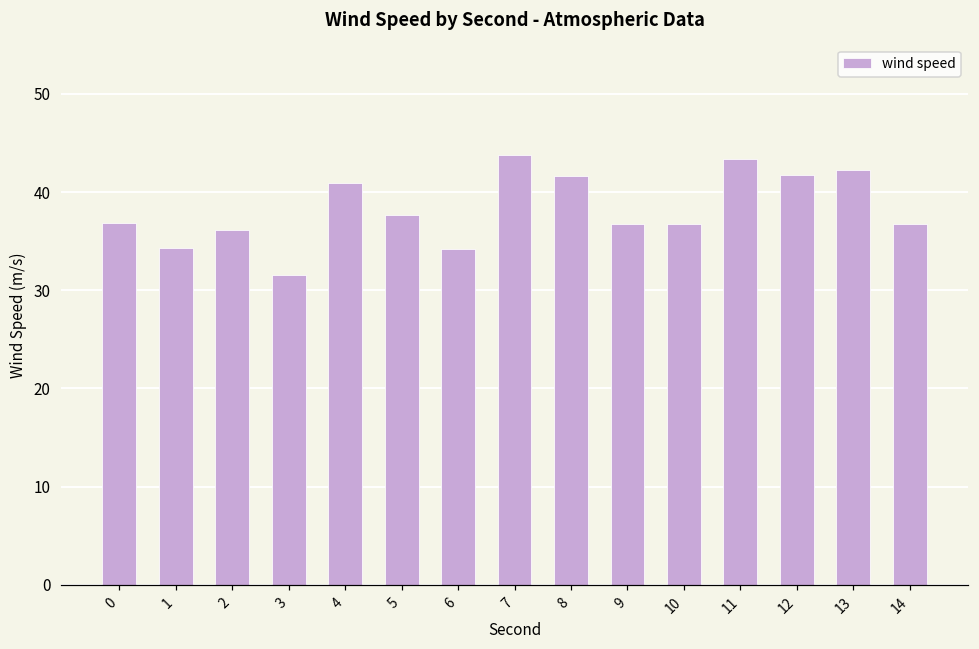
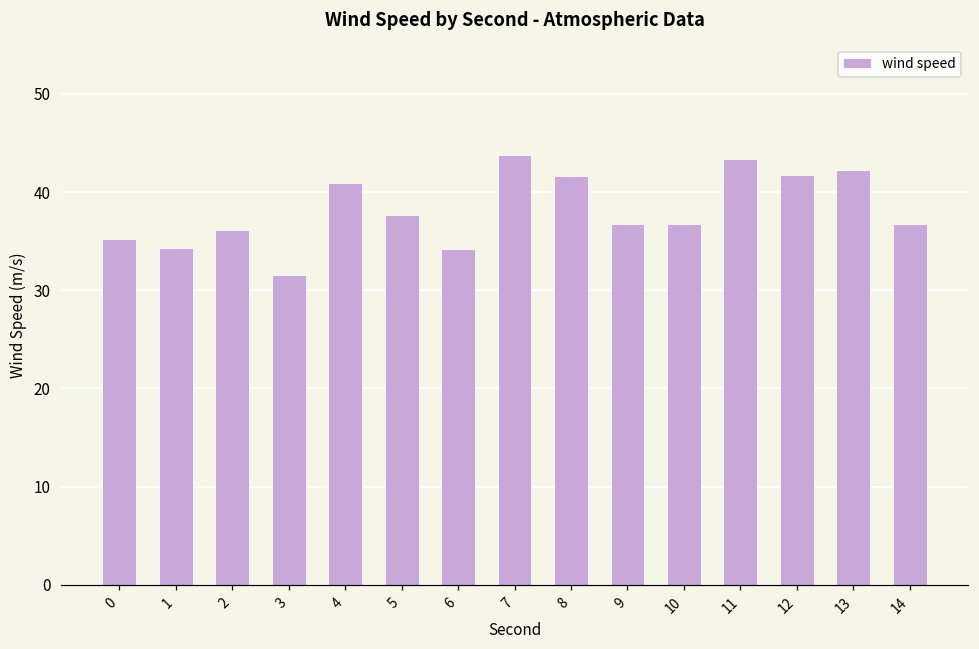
0: 37 -> 35
